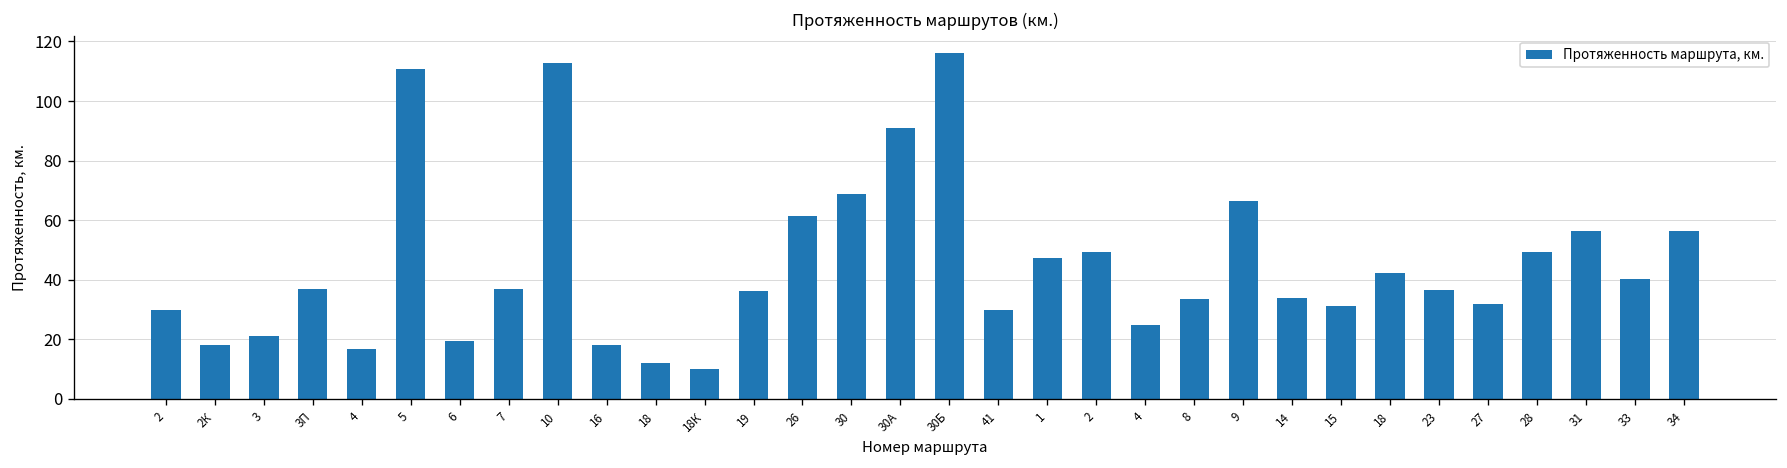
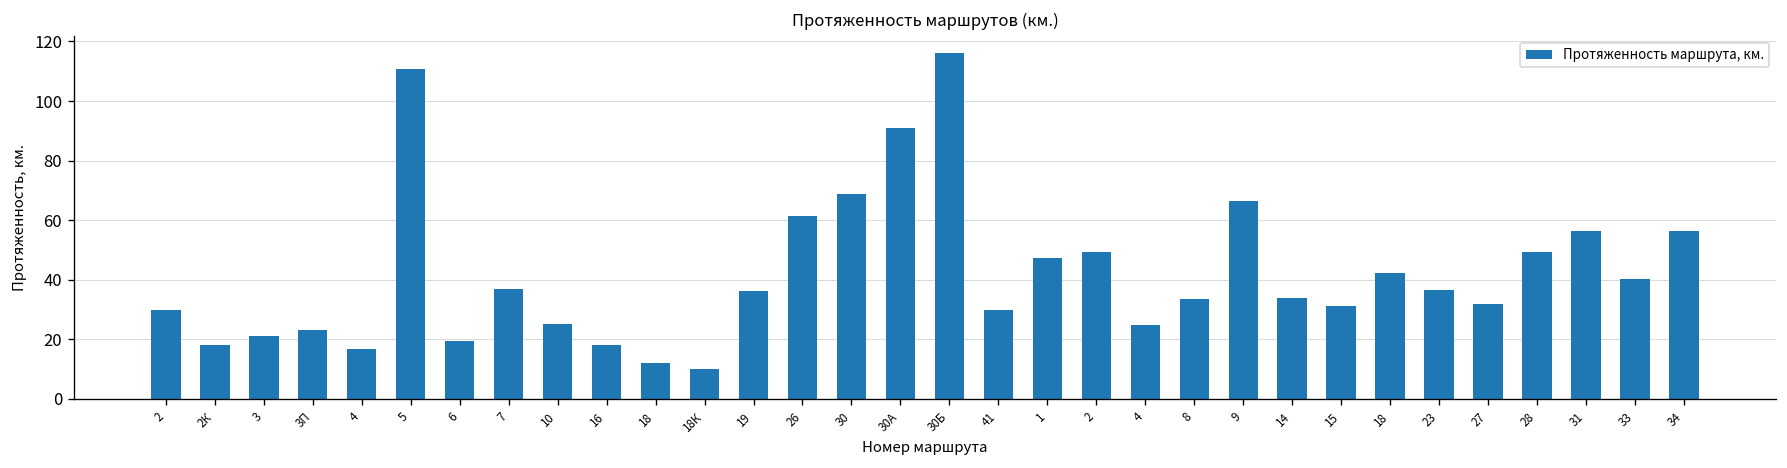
3П: 37 -> 23
10: 113 -> 25
